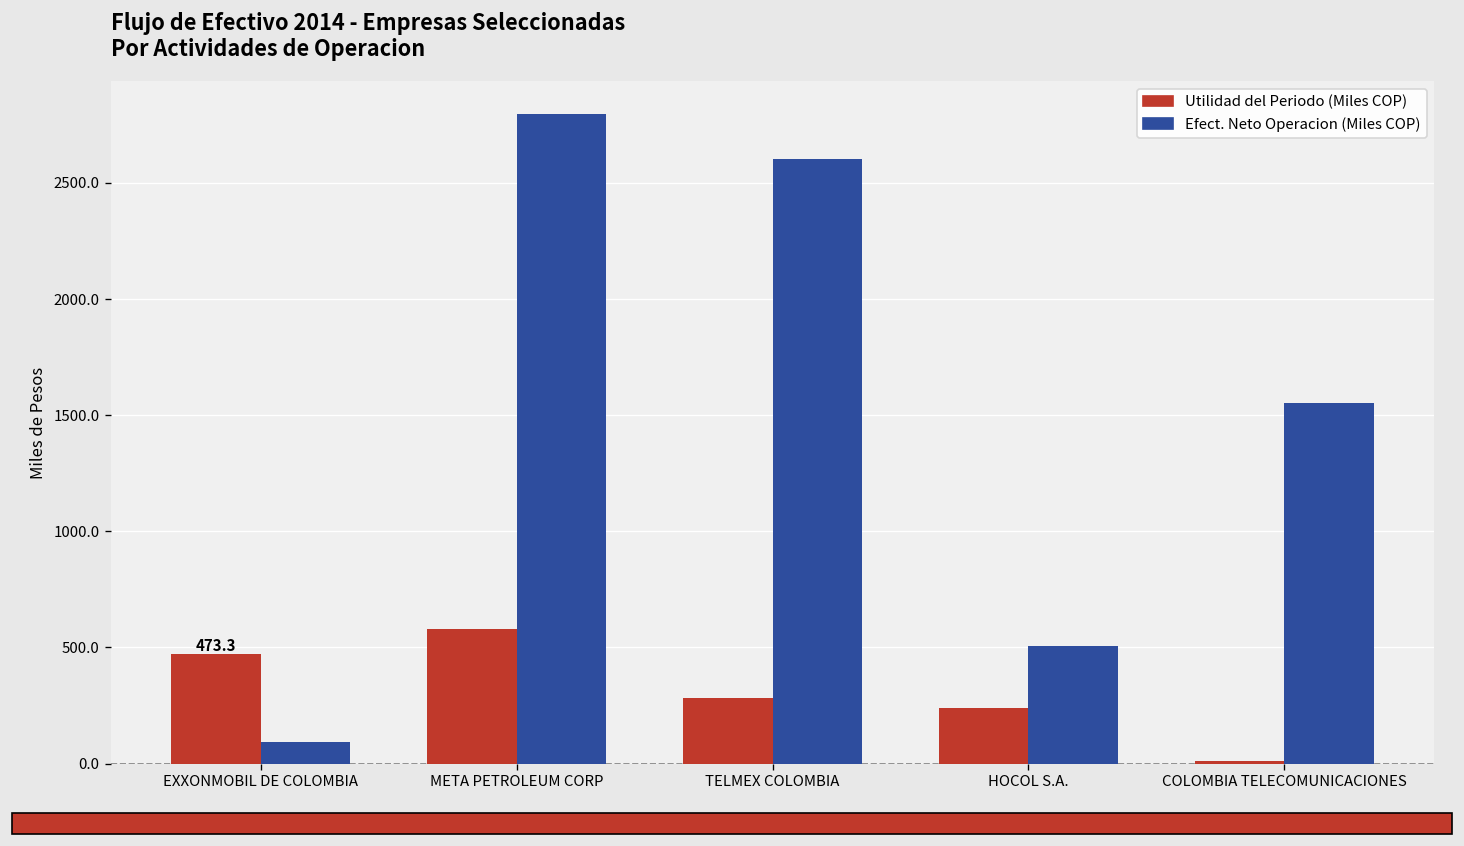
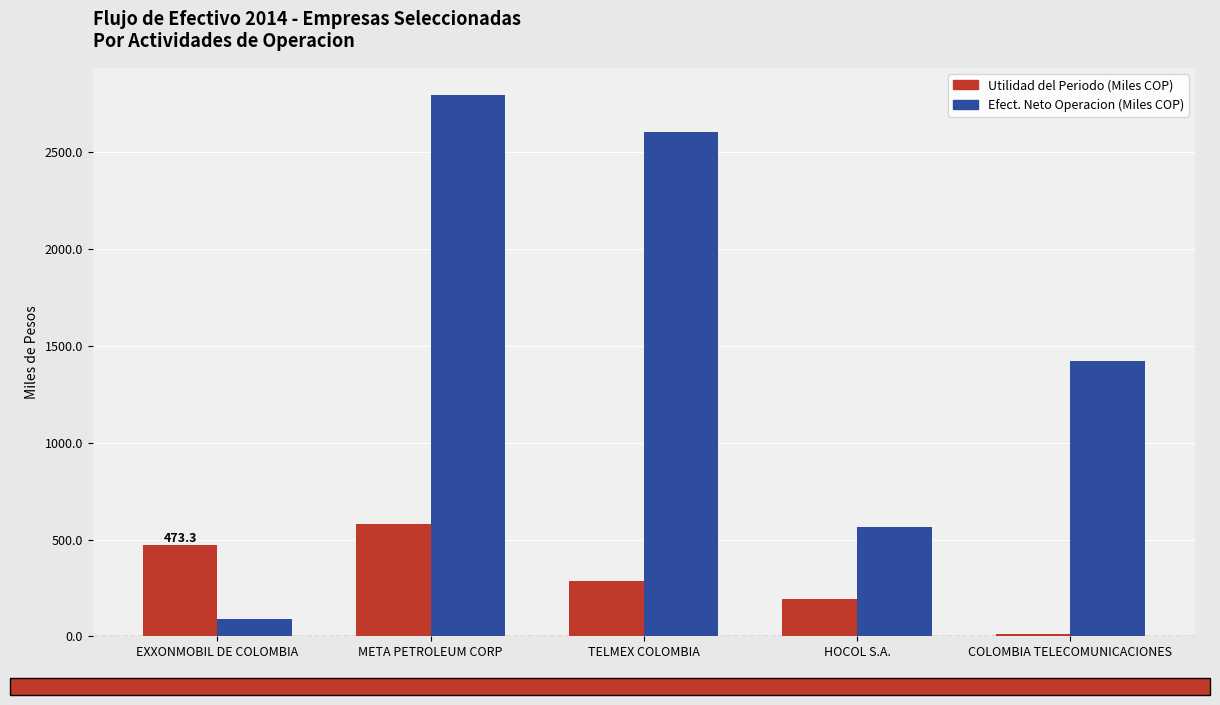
Utilidad del Periodo (Miles COP), HOCOL S.A.: 240 -> 190
Efect. Neto Operacion (Miles COP), HOCOL S.A.: 500 -> 560
Efect. Neto Operacion (Miles COP), COLOMBIA TELECOMUNICACIONES: 1550 -> 1420
